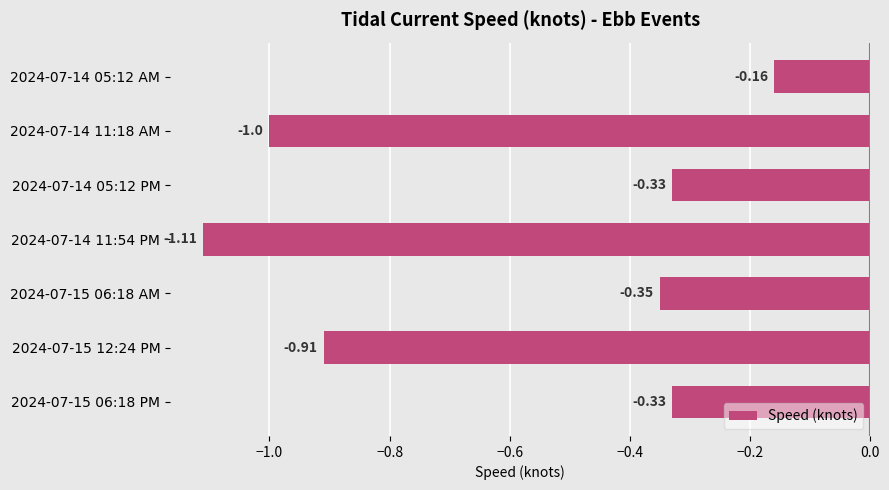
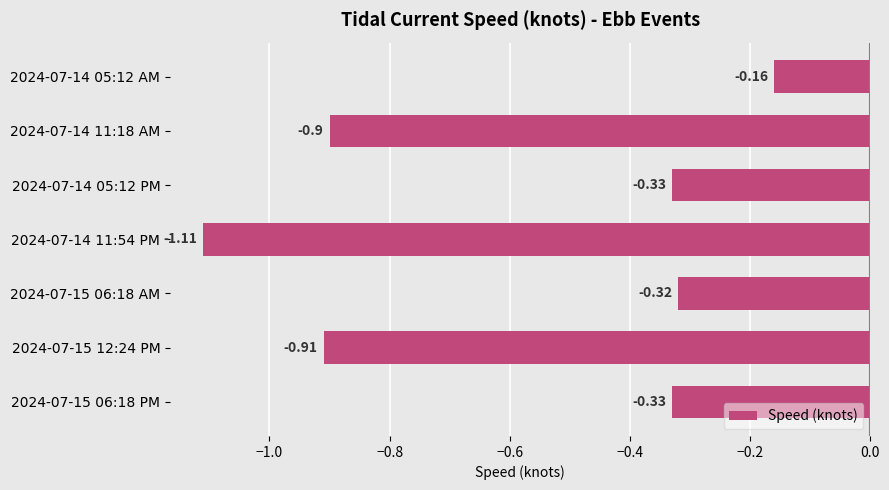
2024-07-14 11:18 AM: -1.0 -> -0.9
2024-07-15 06:18 AM: -0.35 -> -0.32
